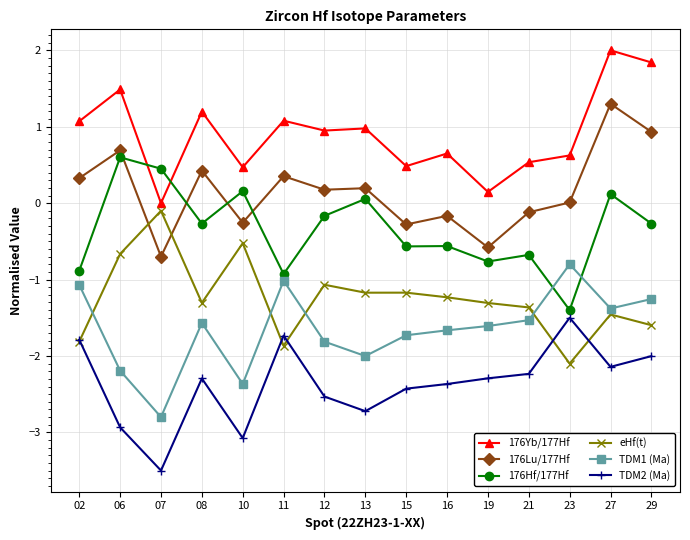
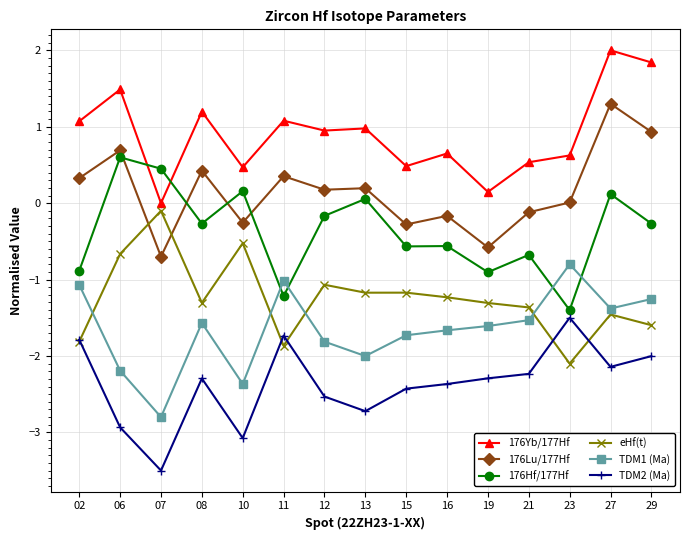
176Hf/177Hf, 11: -0.9 -> -1.2
176Hf/177Hf, 19: -0.8 -> -0.9
